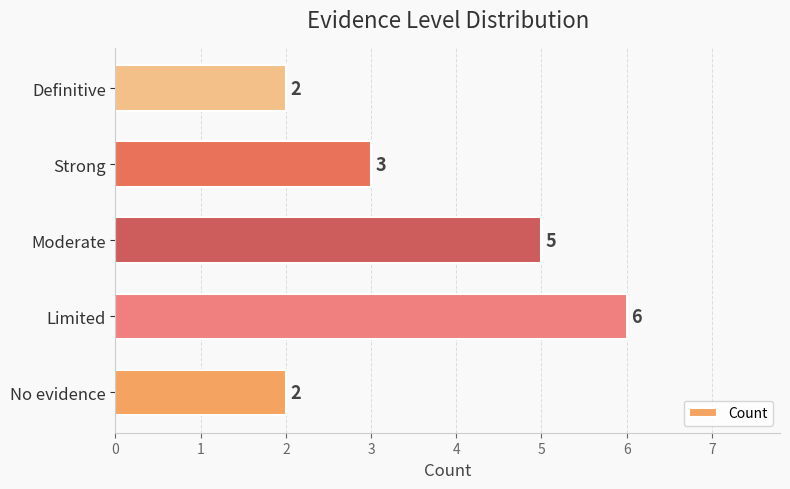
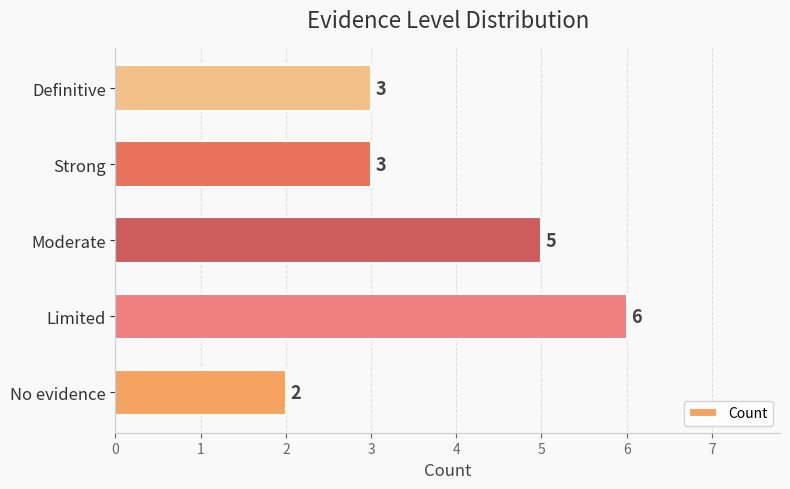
Definitive: 2 -> 3
